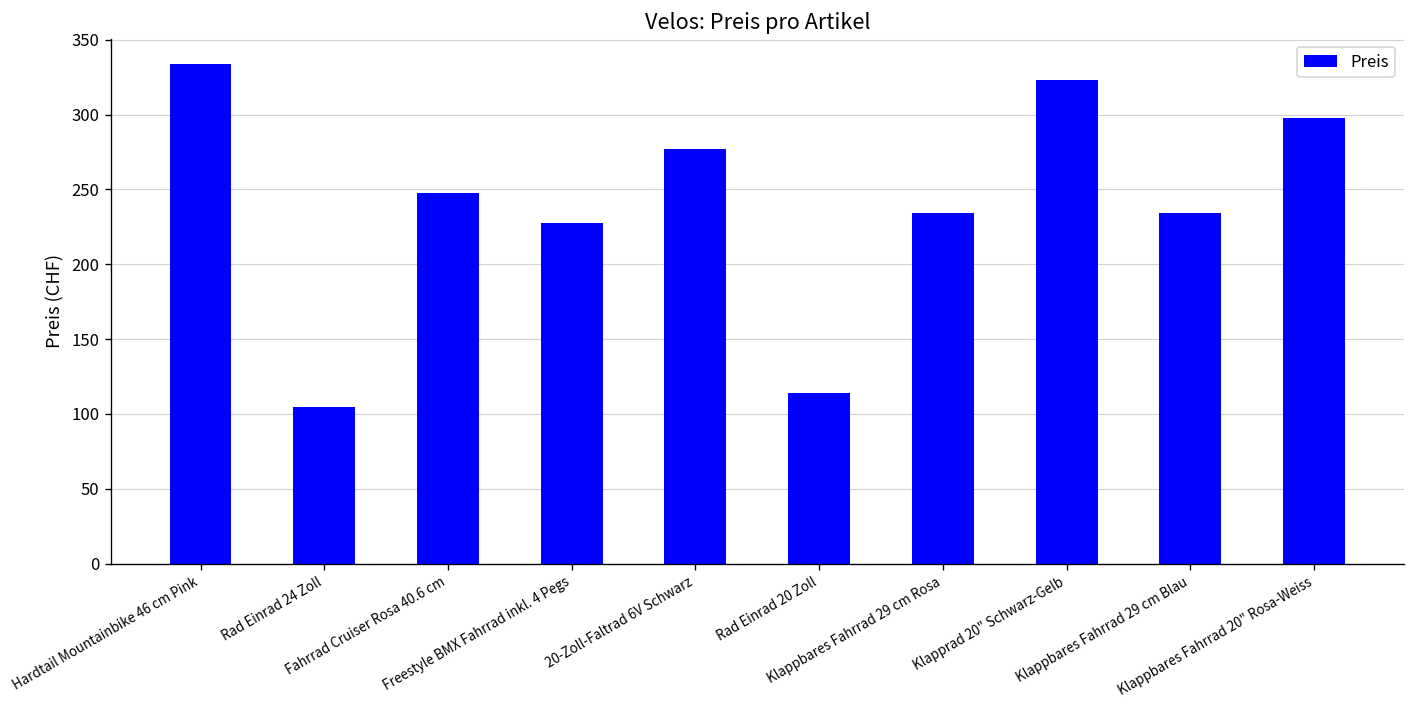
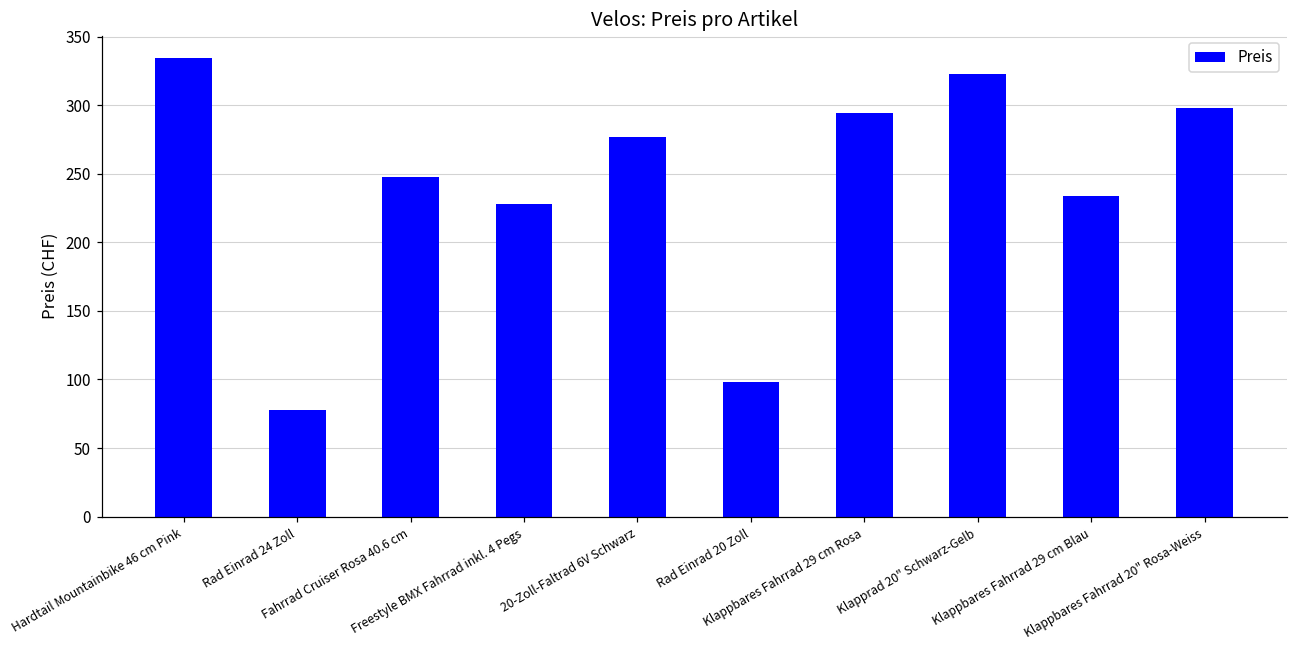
Rad Einrad 24 Zoll: 105 -> 78
Rad Einrad 20 Zoll: 114 -> 98
Klappbares Fahrrad 29 cm Rosa: 234 -> 294
